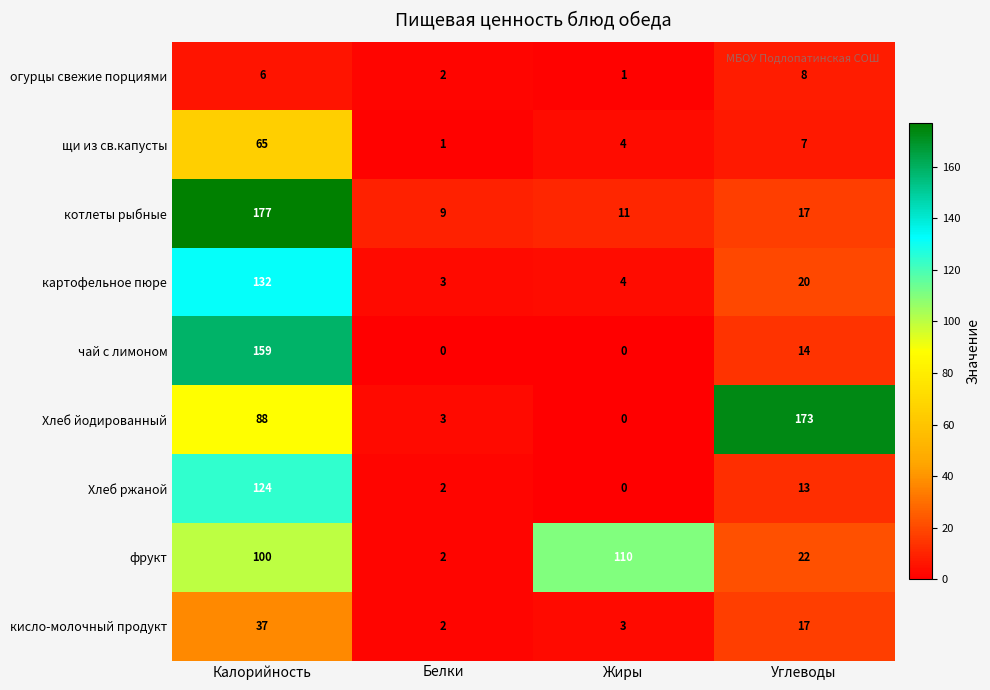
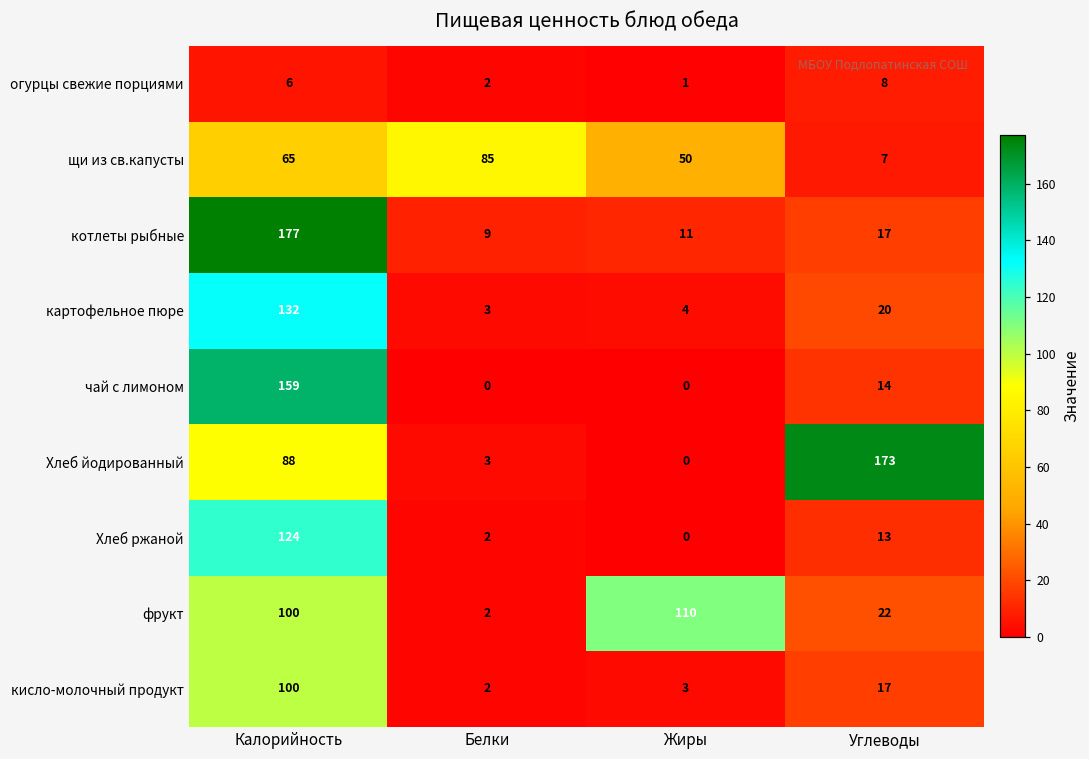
щи из св.капусты, Белки: 1 -> 85
щи из св.капусты, Жиры: 4 -> 50
кисло-молочный продукт, Калорийность: 37 -> 100
